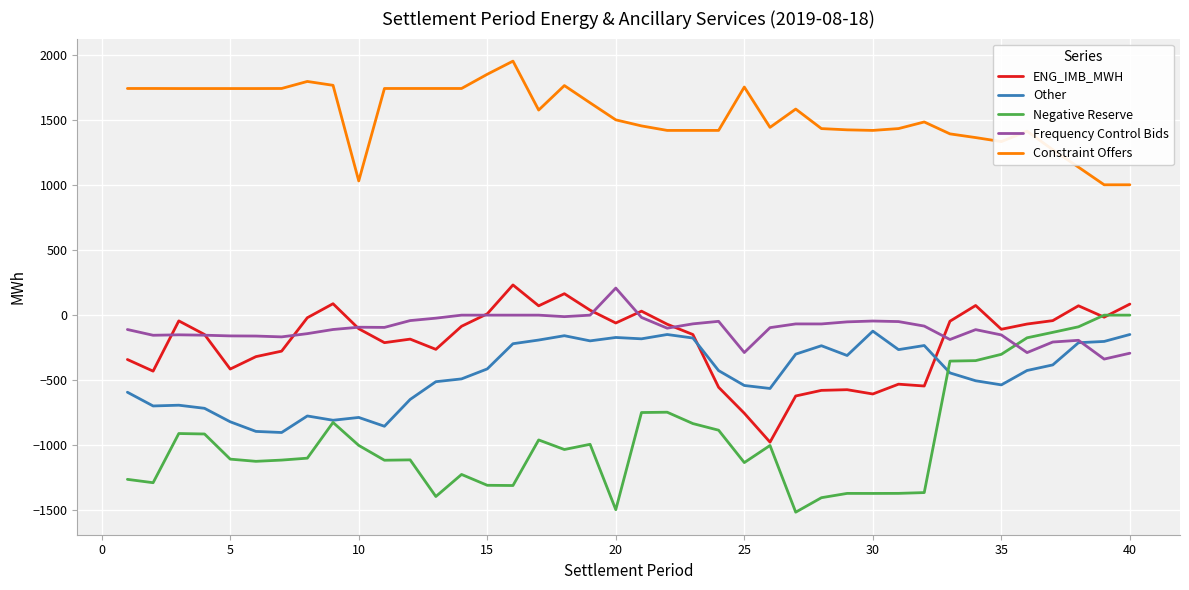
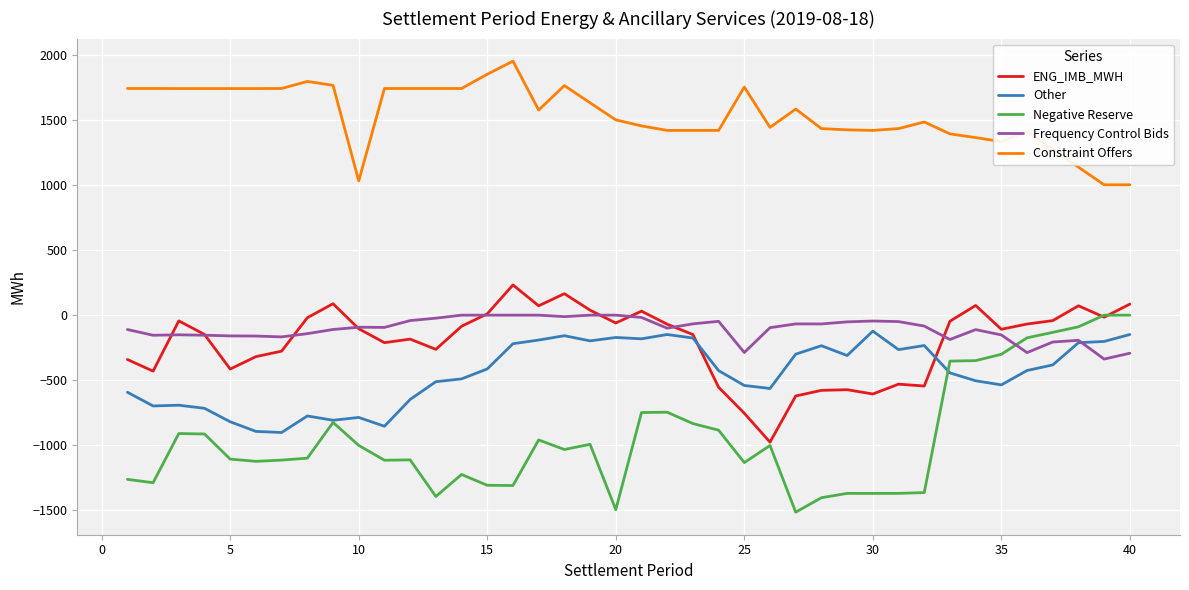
Frequency Control Bids, 20: 210 -> 0
